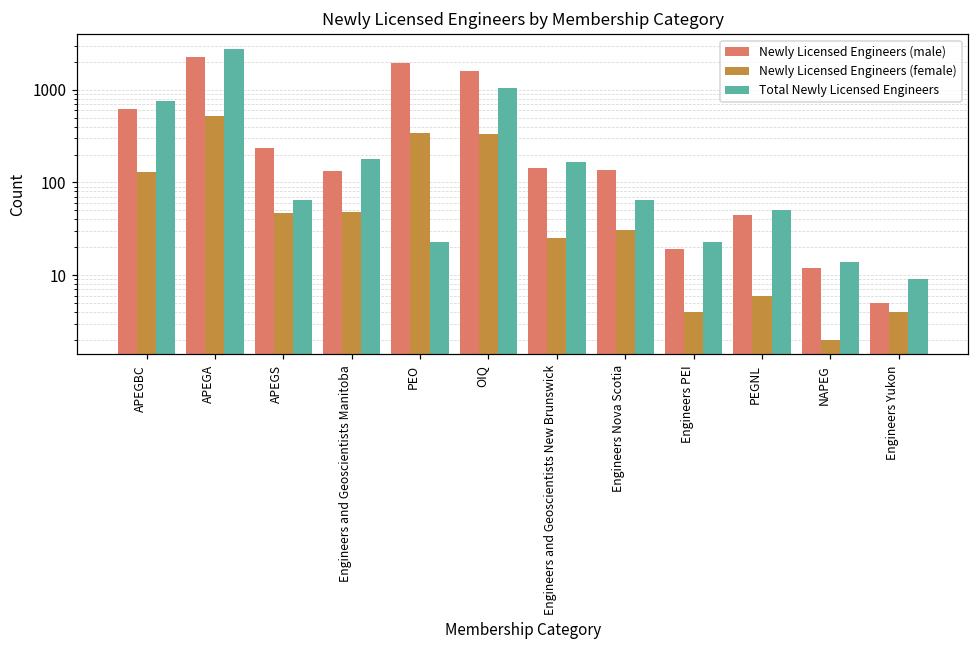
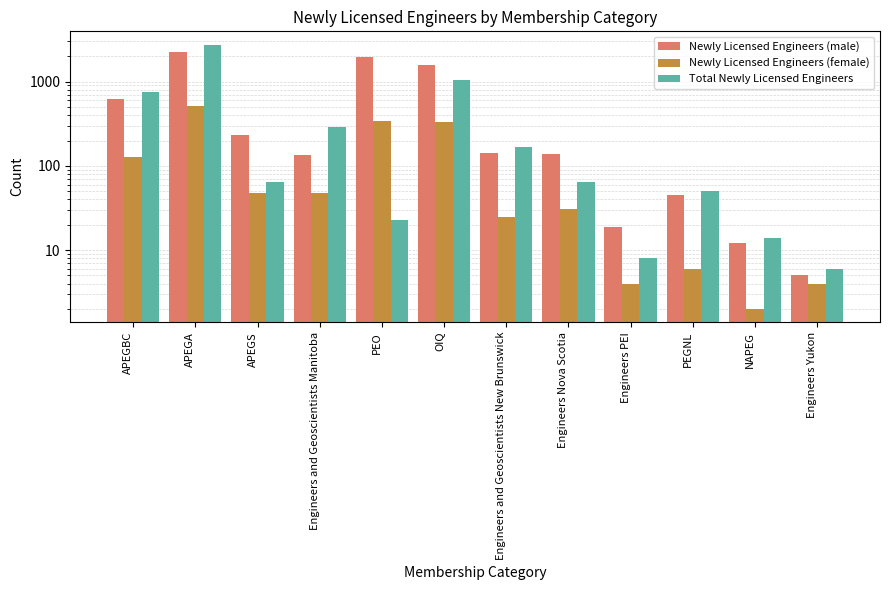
Total Newly Licensed Engineers, Engineers and Geoscientists Manitoba: 180 -> 290
Total Newly Licensed Engineers, Engineers PEI: 23 -> 8
Total Newly Licensed Engineers, Engineers Yukon: 9 -> 6
